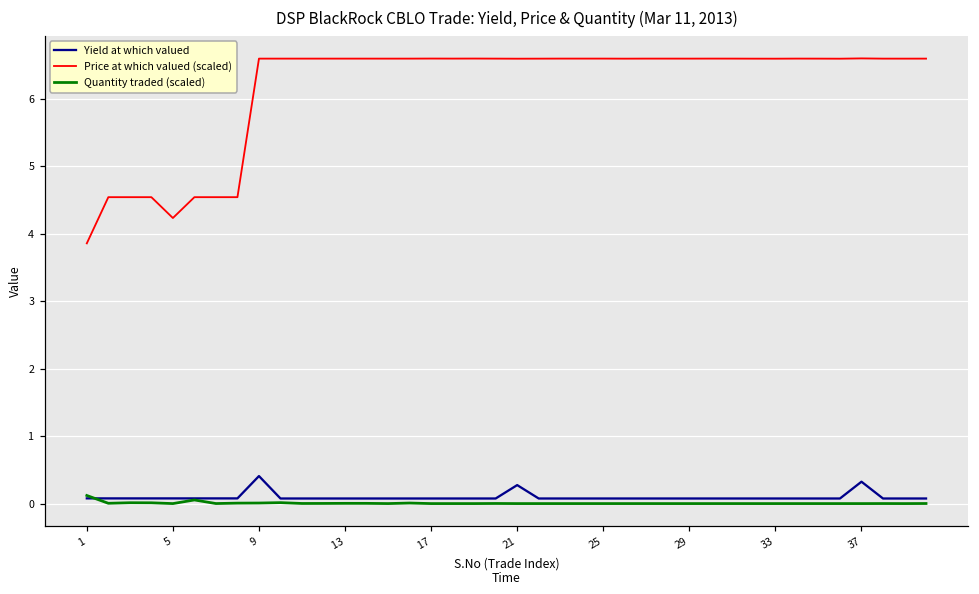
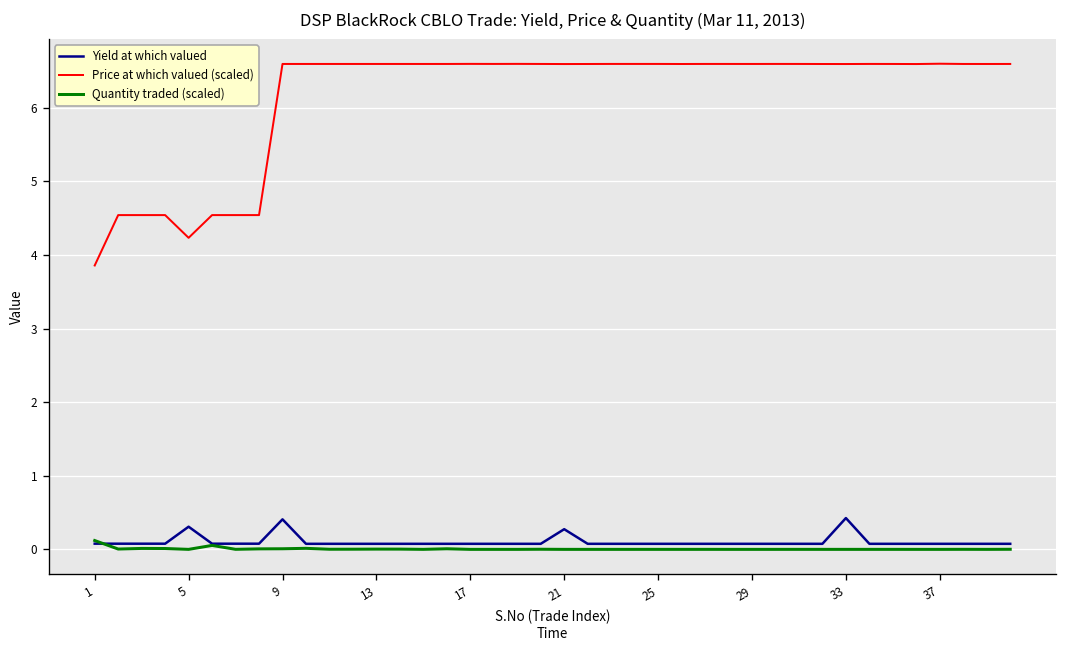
Yield at which valued, 5: 0.1 -> 0.3
Yield at which valued, 33: 0.1 -> 0.4
Yield at which valued, 37: 0.3 -> 0.1
